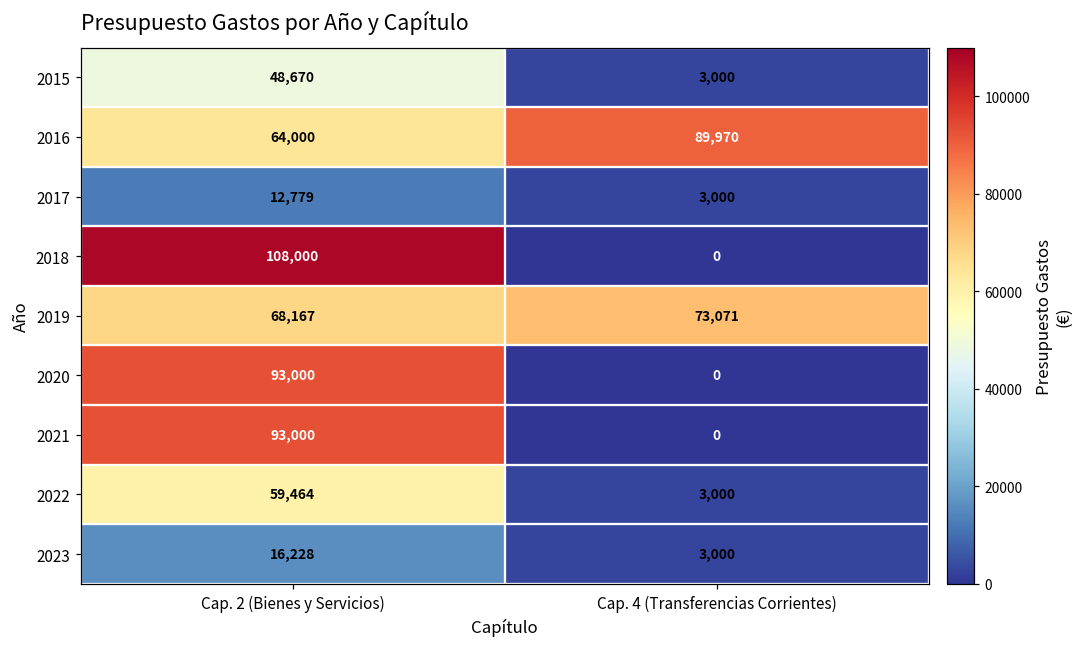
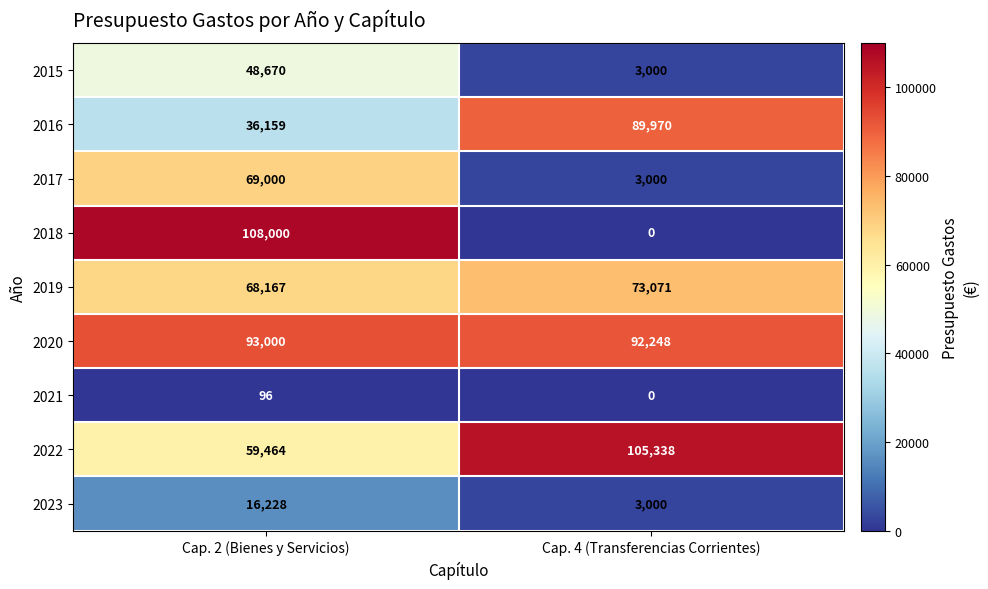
2016, Cap. 2 (Bienes y Servicios): 64,000 -> 36,159
2017, Cap. 2 (Bienes y Servicios): 12,779 -> 69,000
2020, Cap. 4 (Transferencias Corrientes): 0 -> 92,248
2021, Cap. 2 (Bienes y Servicios): 93,000 -> 96
2022, Cap. 4 (Transferencias Corrientes): 3,000 -> 105,338
